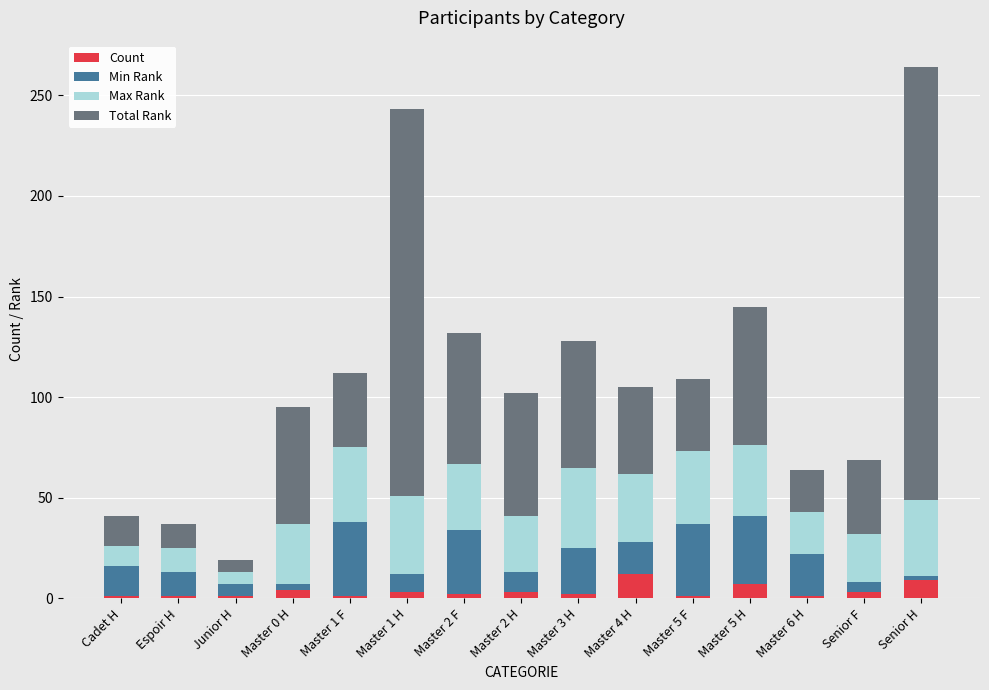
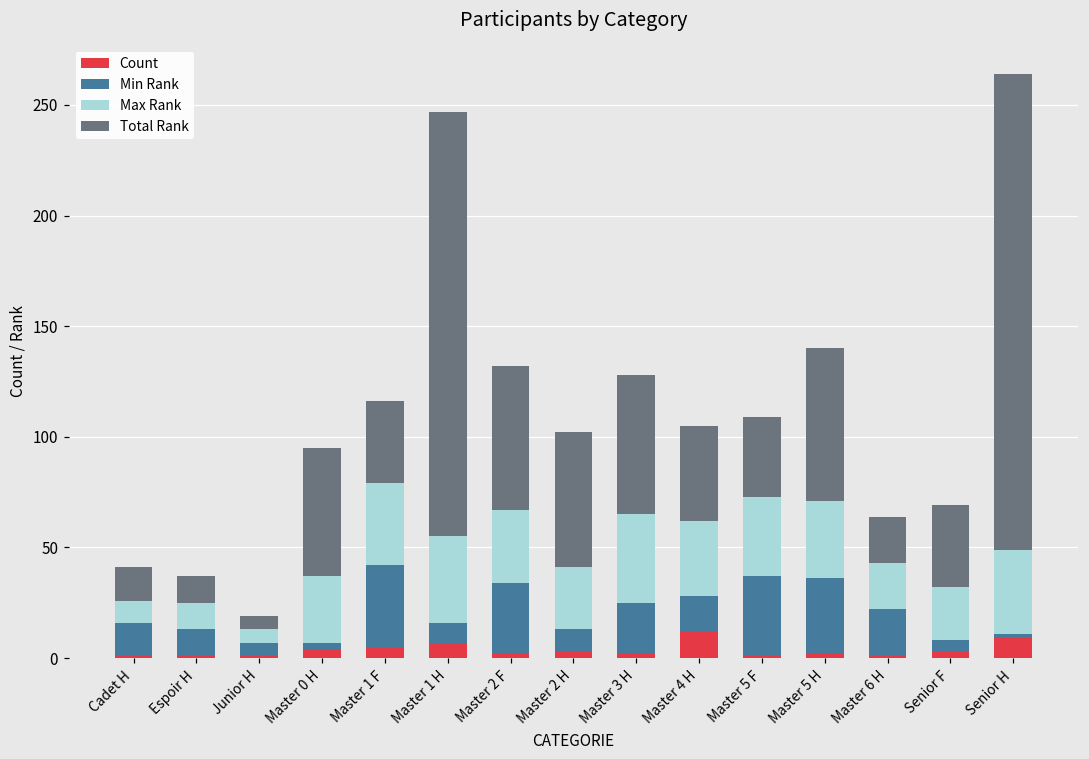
Count, Master 1 F: 1 -> 5
Count, Master 1 H: 3 -> 7
Count, Master 5 H: 7 -> 2
